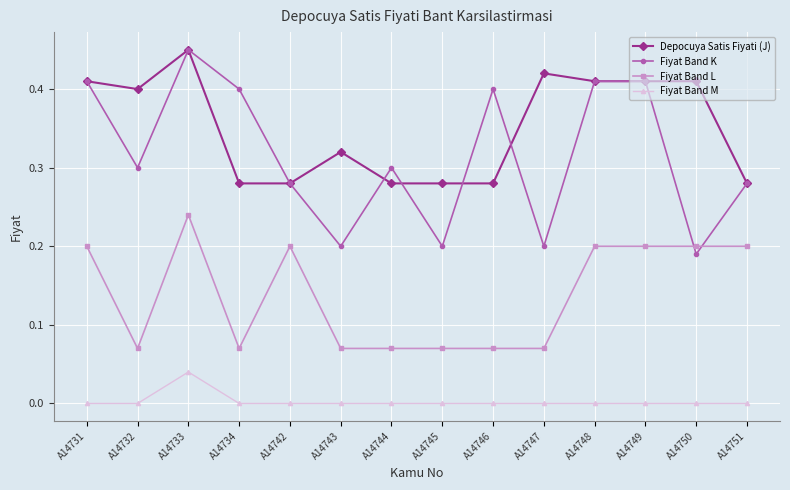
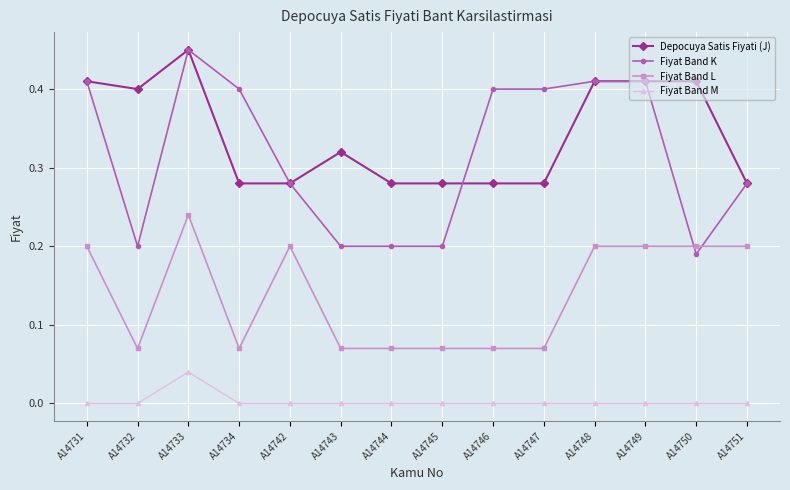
Fiyat Band K, A14732: 0.3 -> 0.2
Fiyat Band K, A14744: 0.3 -> 0.2
Depocuya Satis Fiyati (J), A14747: 0.42 -> 0.28
Fiyat Band K, A14747: 0.2 -> 0.4
